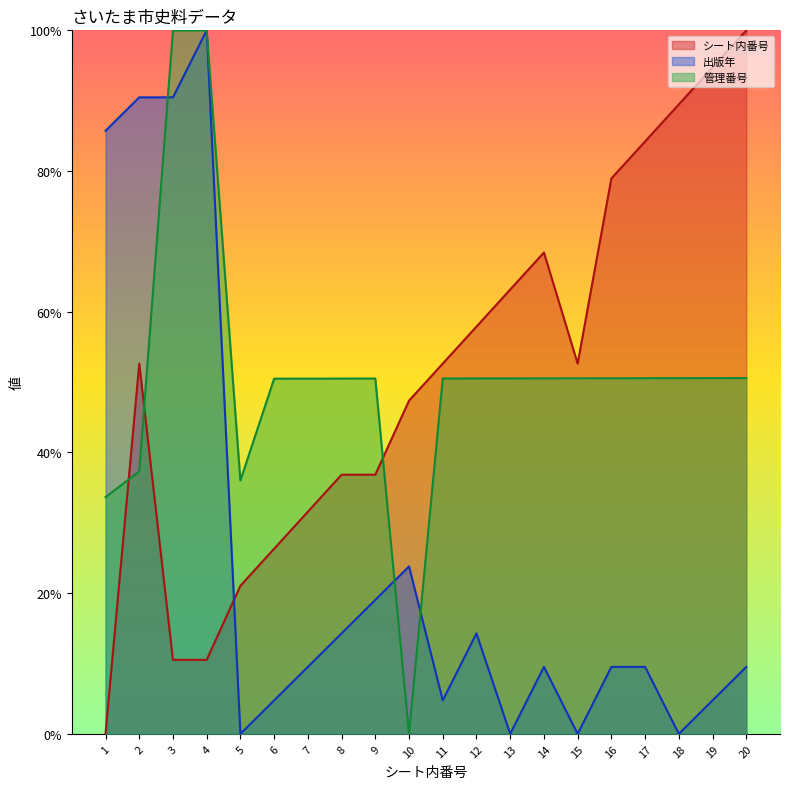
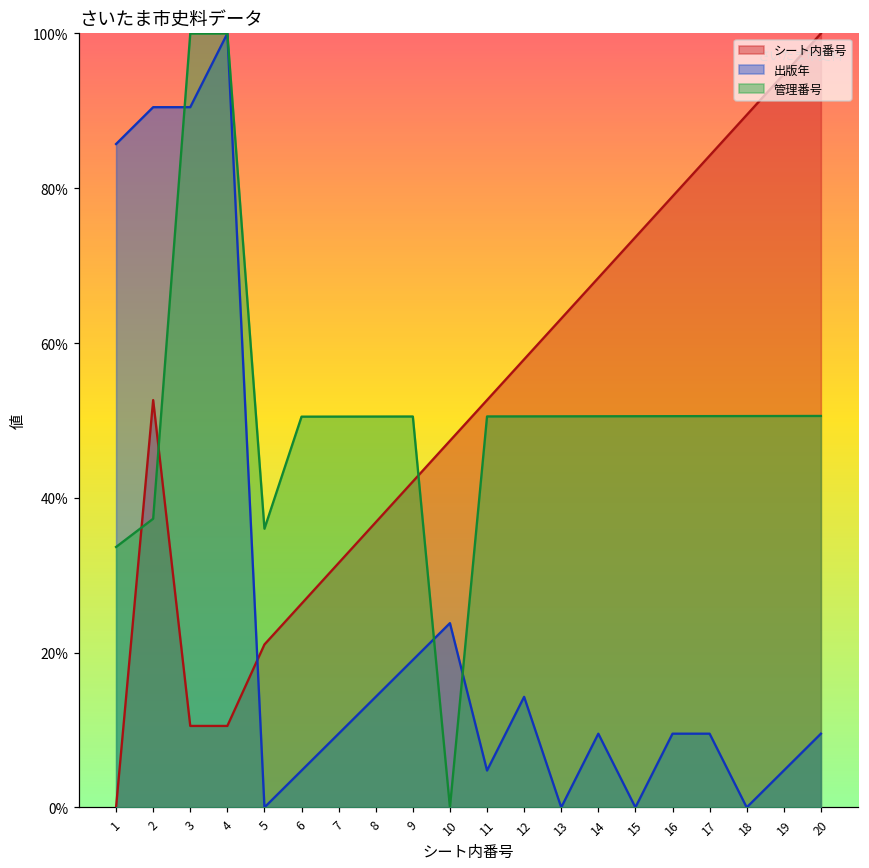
シート内番号, 9: 37% -> 42%
シート内番号, 15: 53% -> 74%
